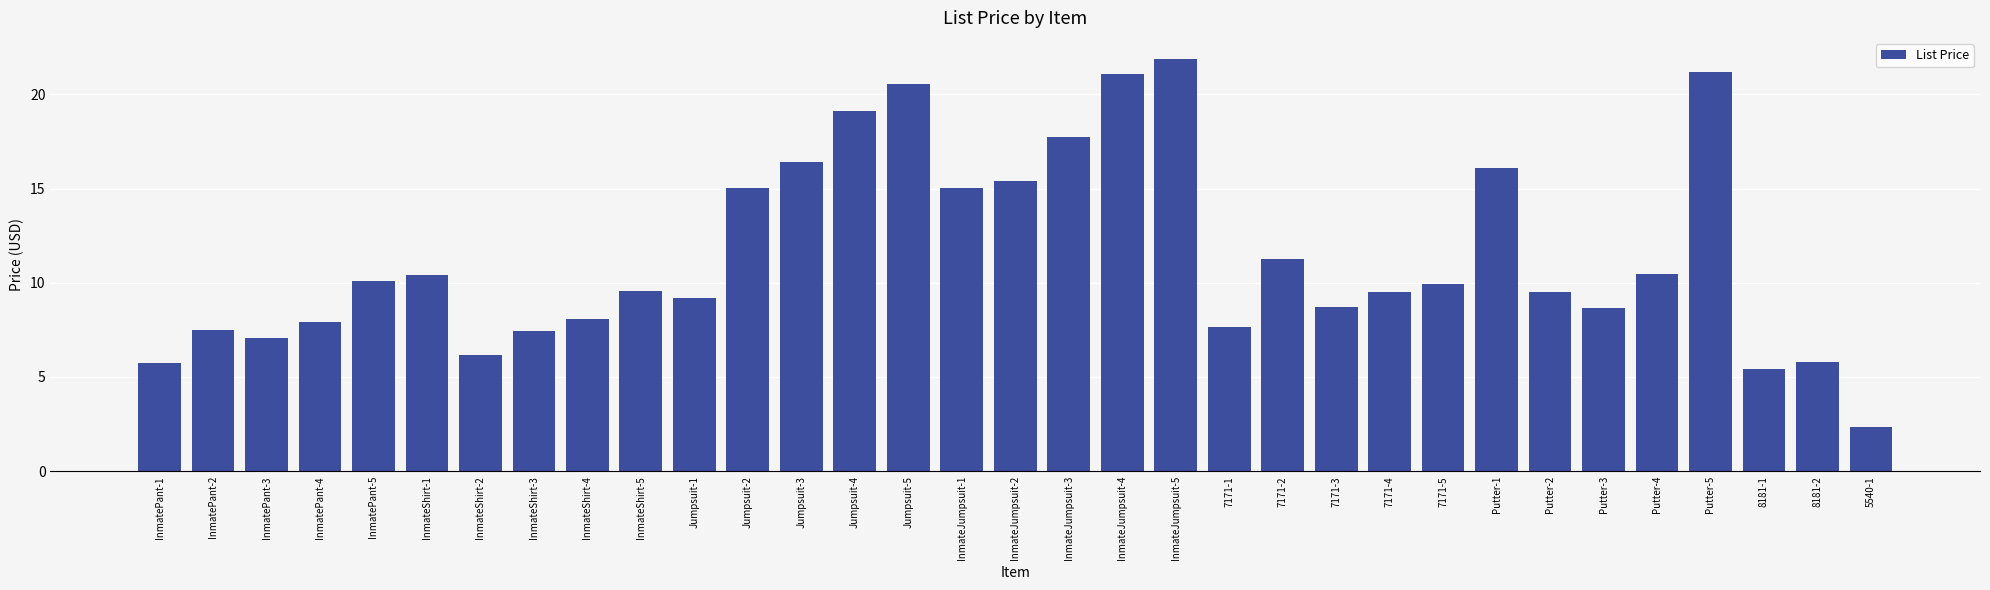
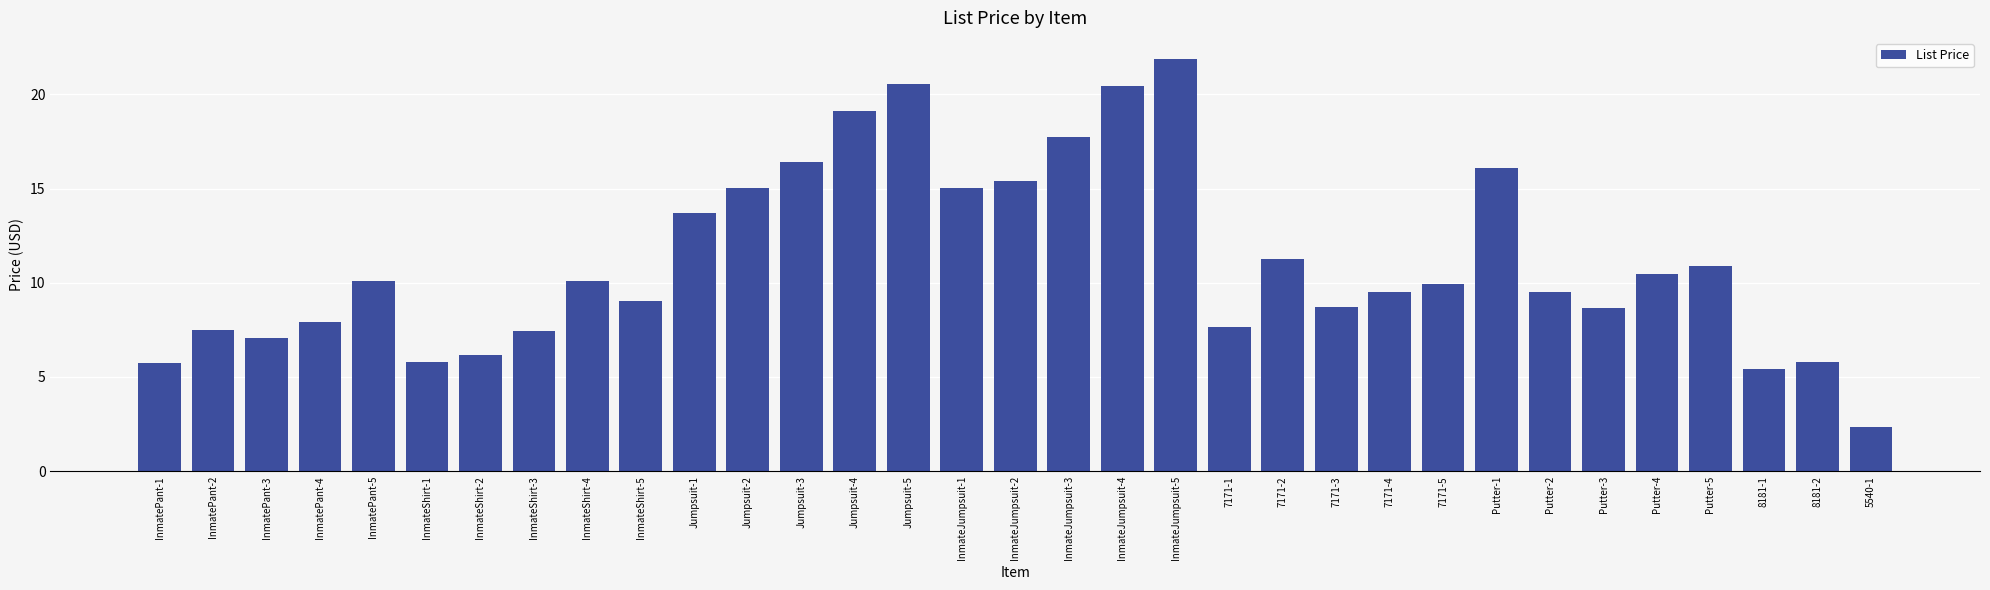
InmateShirt-1: 10.4 -> 5.8
InmateShirt-4: 8.1 -> 10.1
InmateShirt-5: 9.6 -> 9.1
Jumpsuit-1: 9.2 -> 13.7
InmateJumpsuit-4: 21.1 -> 20.5
Putter-5: 21.2 -> 10.9
